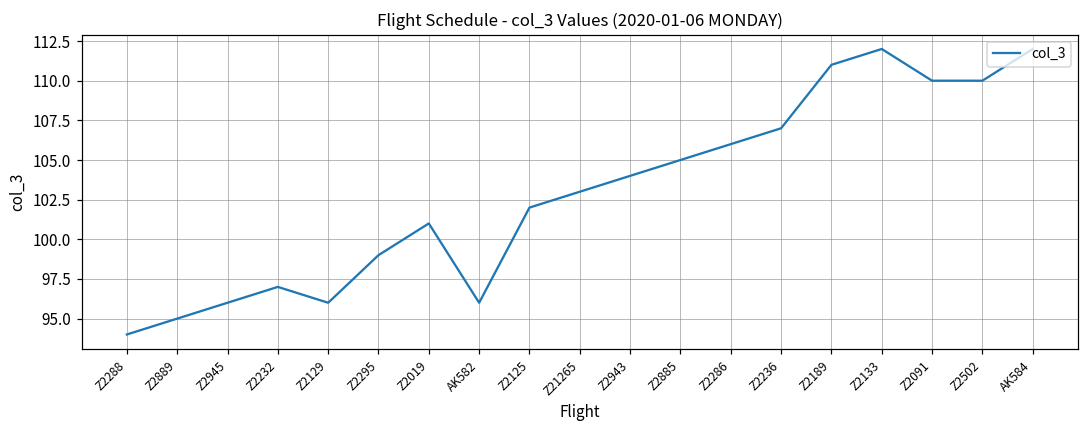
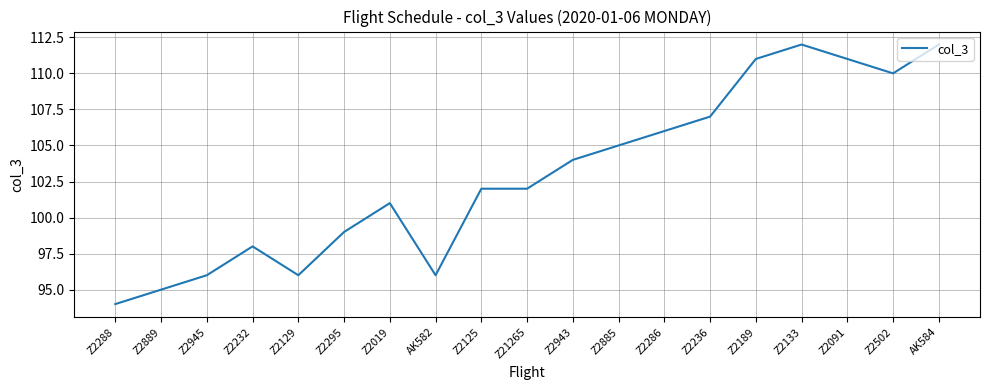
Z2232: 97 -> 98
Z21265: 103 -> 102
Z2091: 110 -> 111
